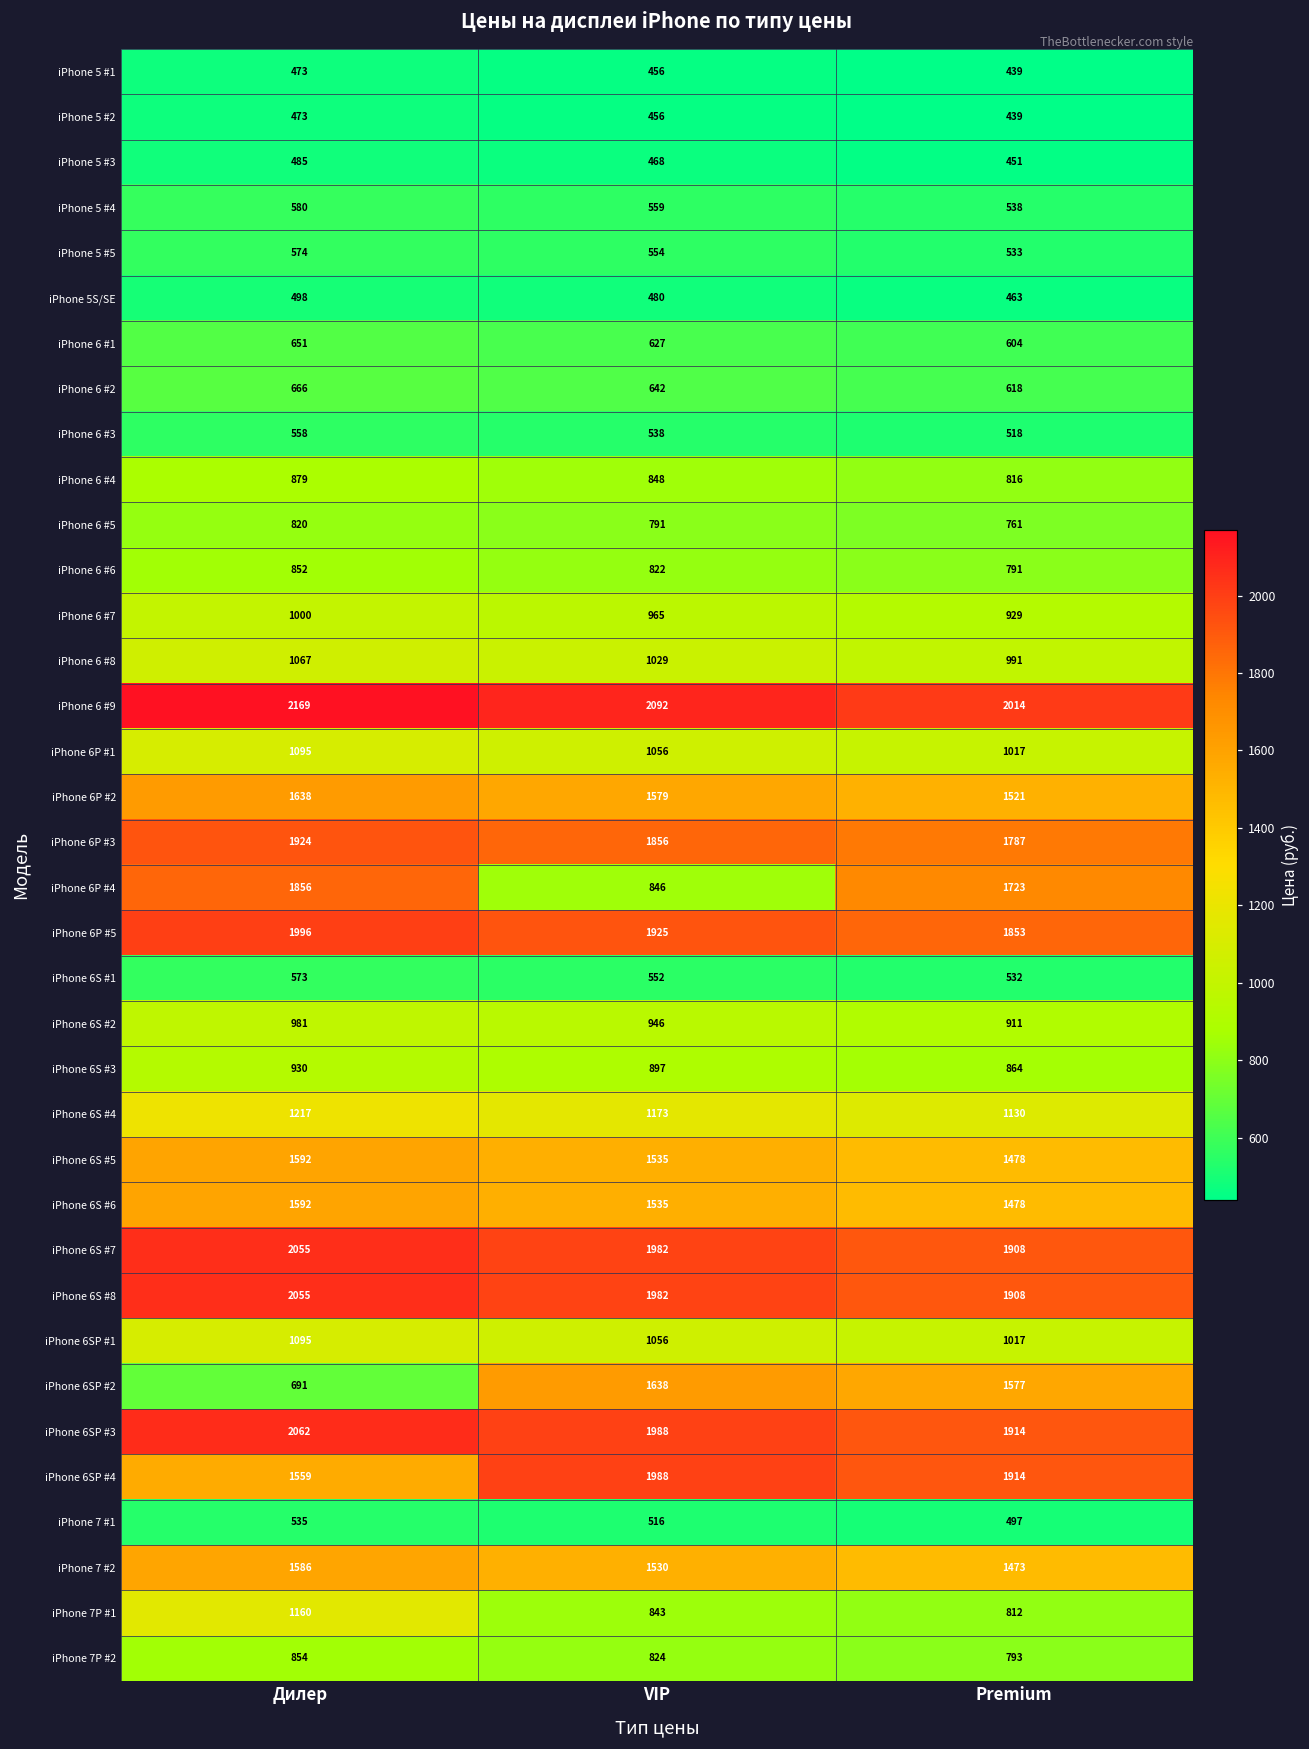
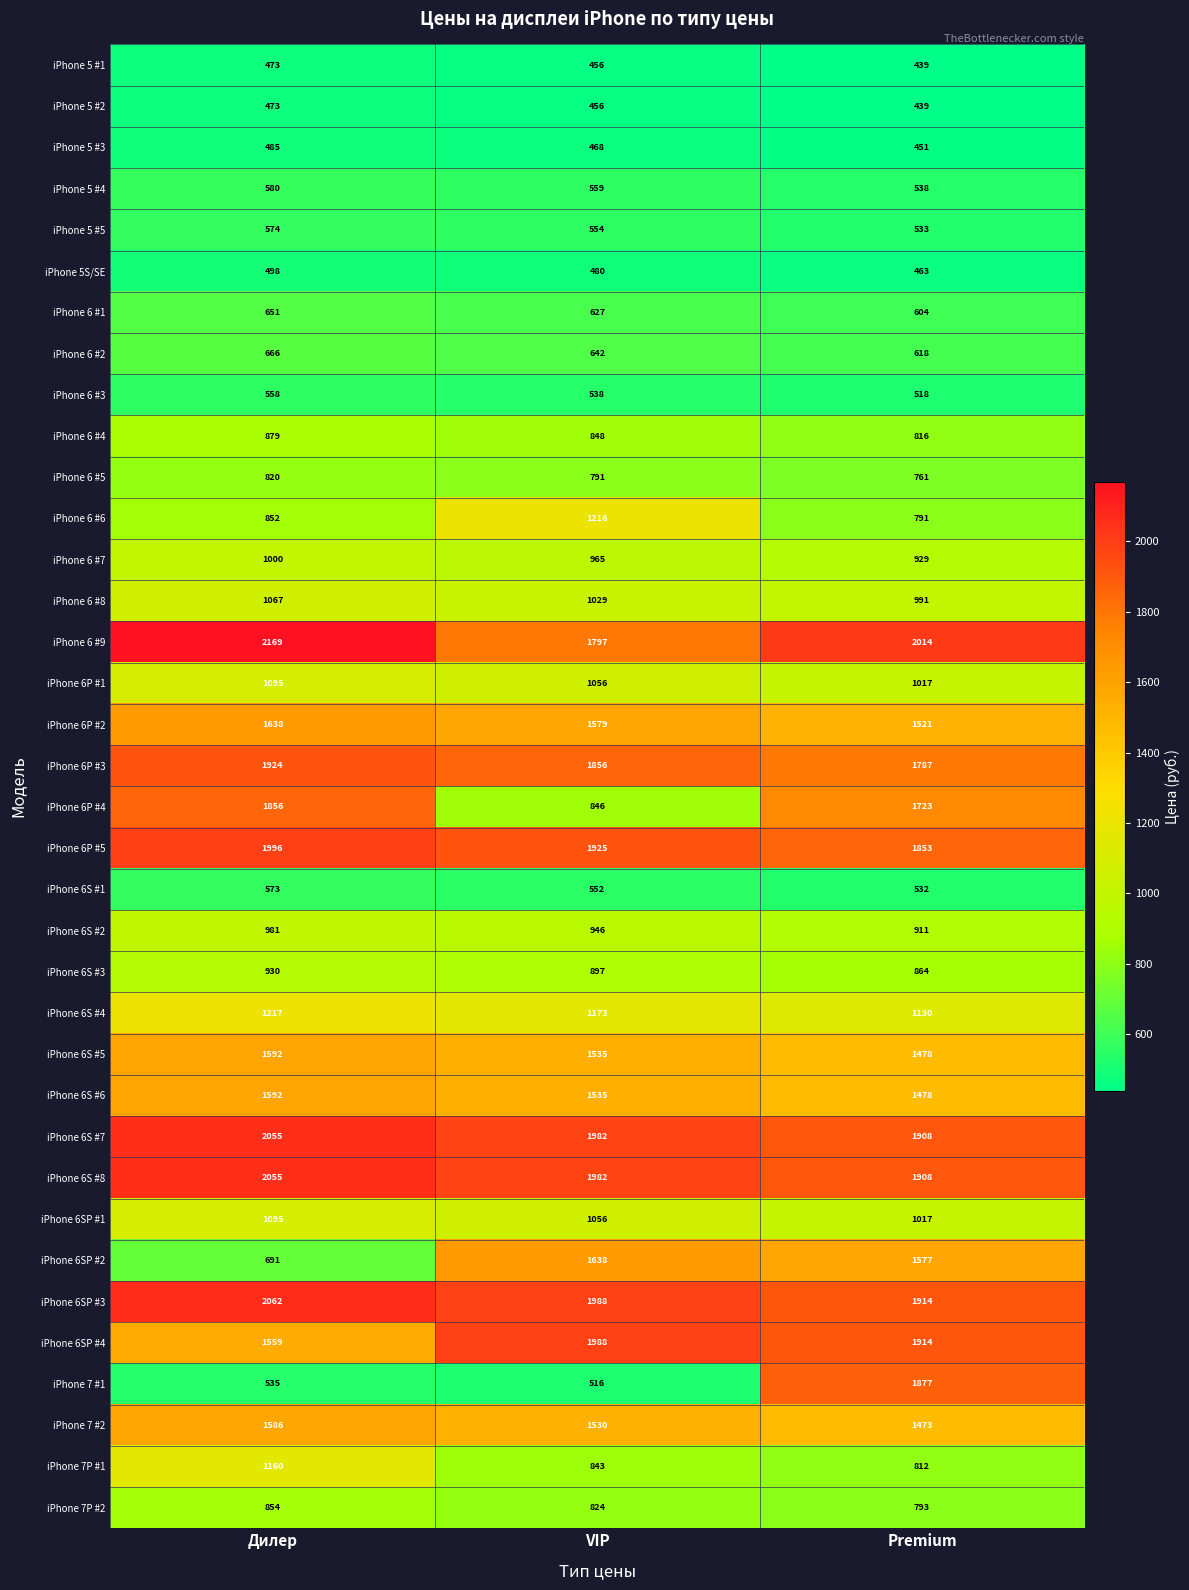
iPhone 6 #6, VIP: 822 -> 1216
iPhone 6 #9, VIP: 2092 -> 1797
iPhone 7 #1, Premium: 497 -> 1877
